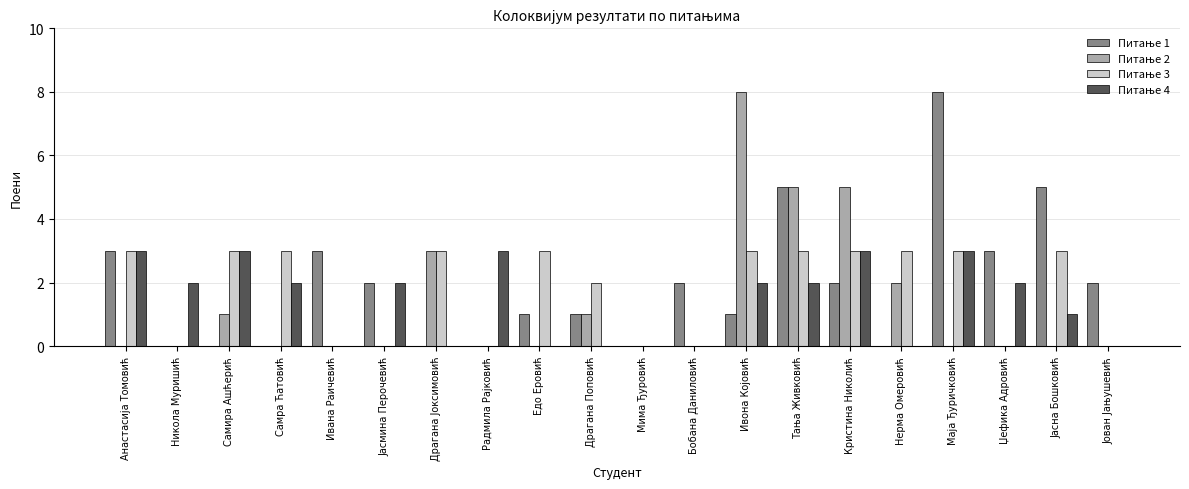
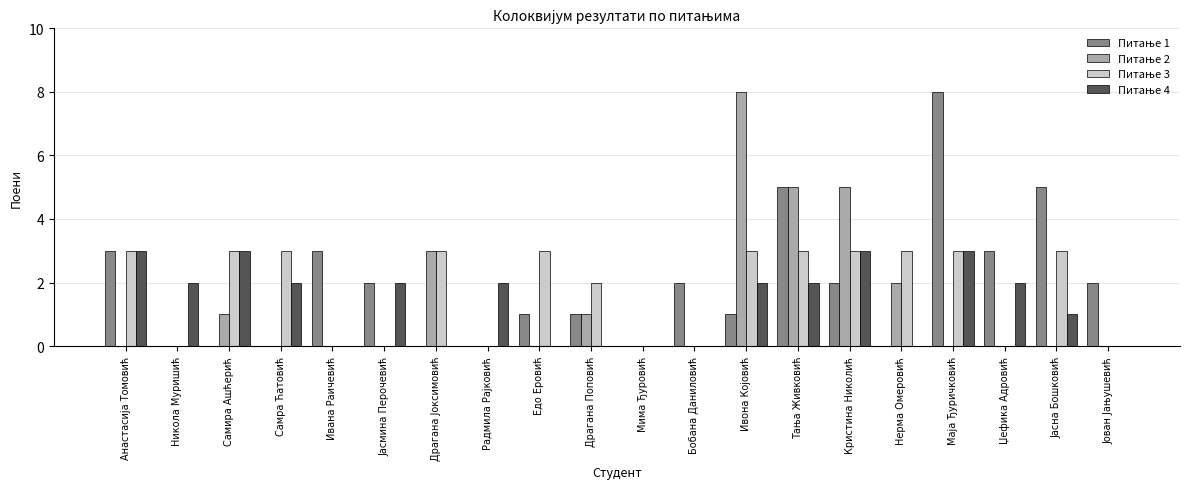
Питање 4, Радмила Рајковић: 3 -> 2
